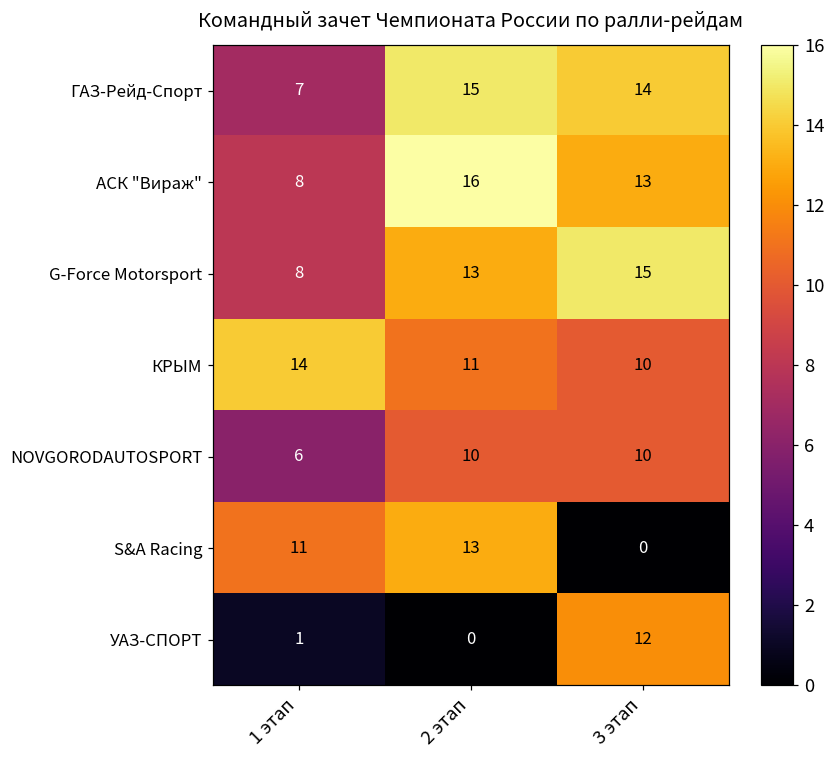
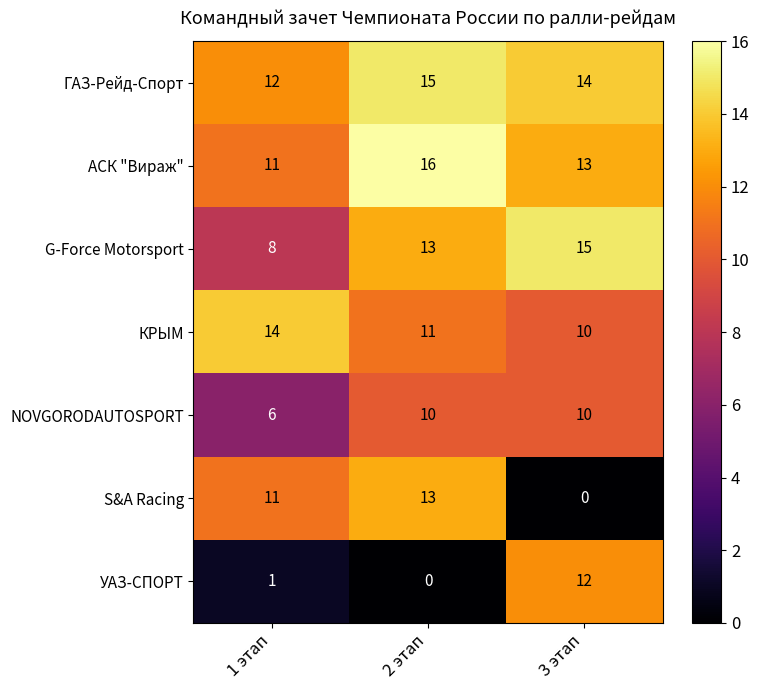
ГАЗ-Рейд-Спорт, 1 этап: 7 -> 12
АСК "Вираж", 1 этап: 8 -> 11
